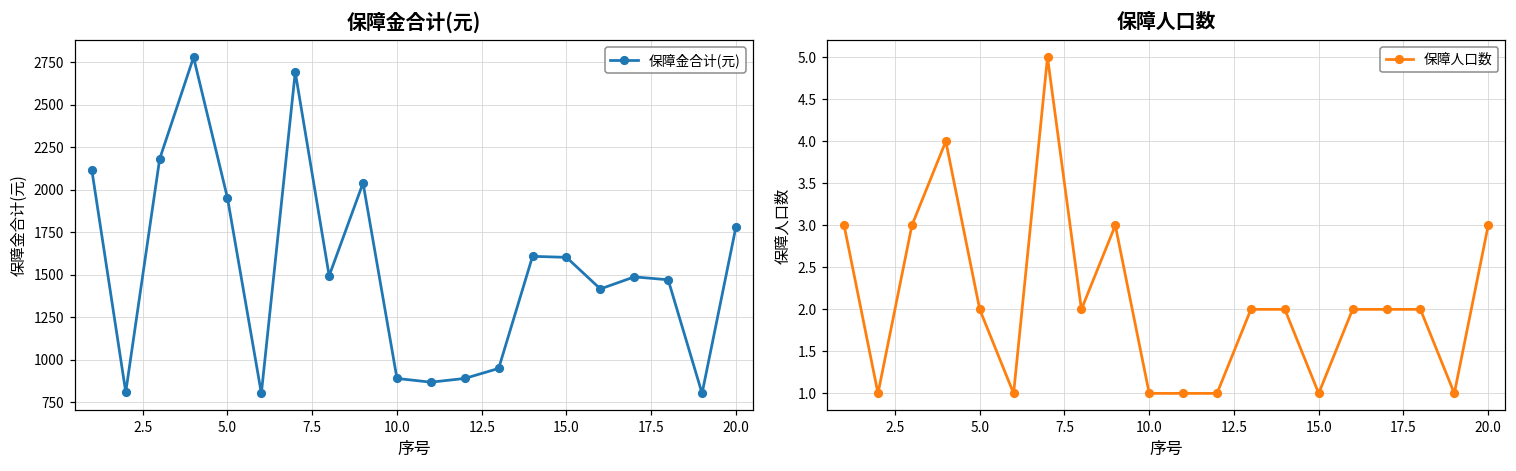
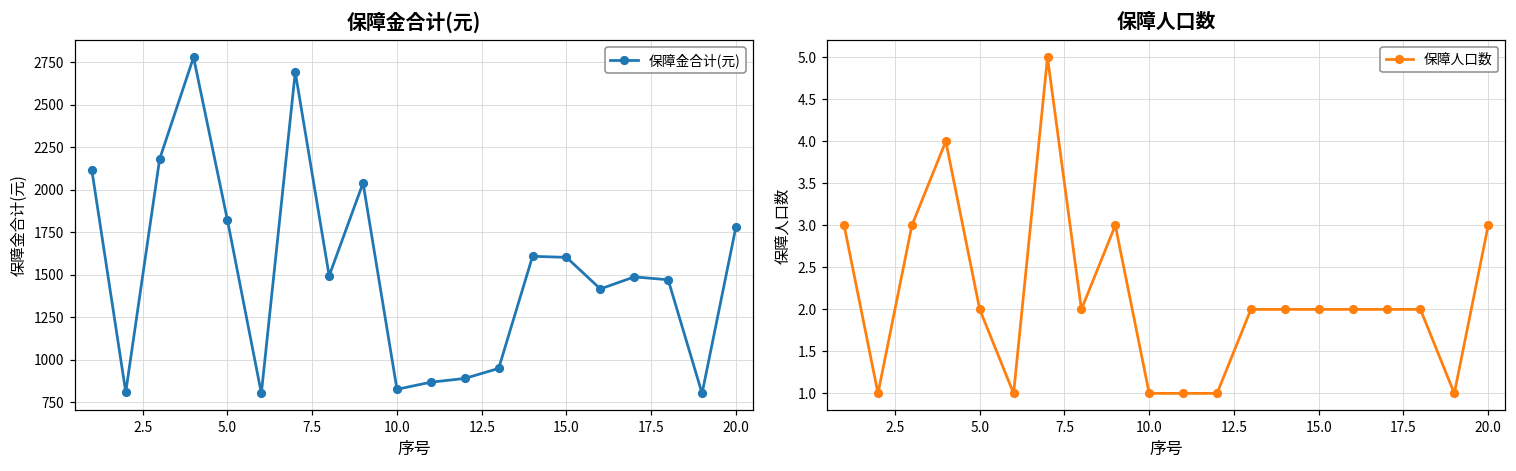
保障金合计(元), 5.0: 1950 -> 1820
保障金合计(元), 10.0: 890 -> 830
保障人口数, 15.0: 1 -> 2
